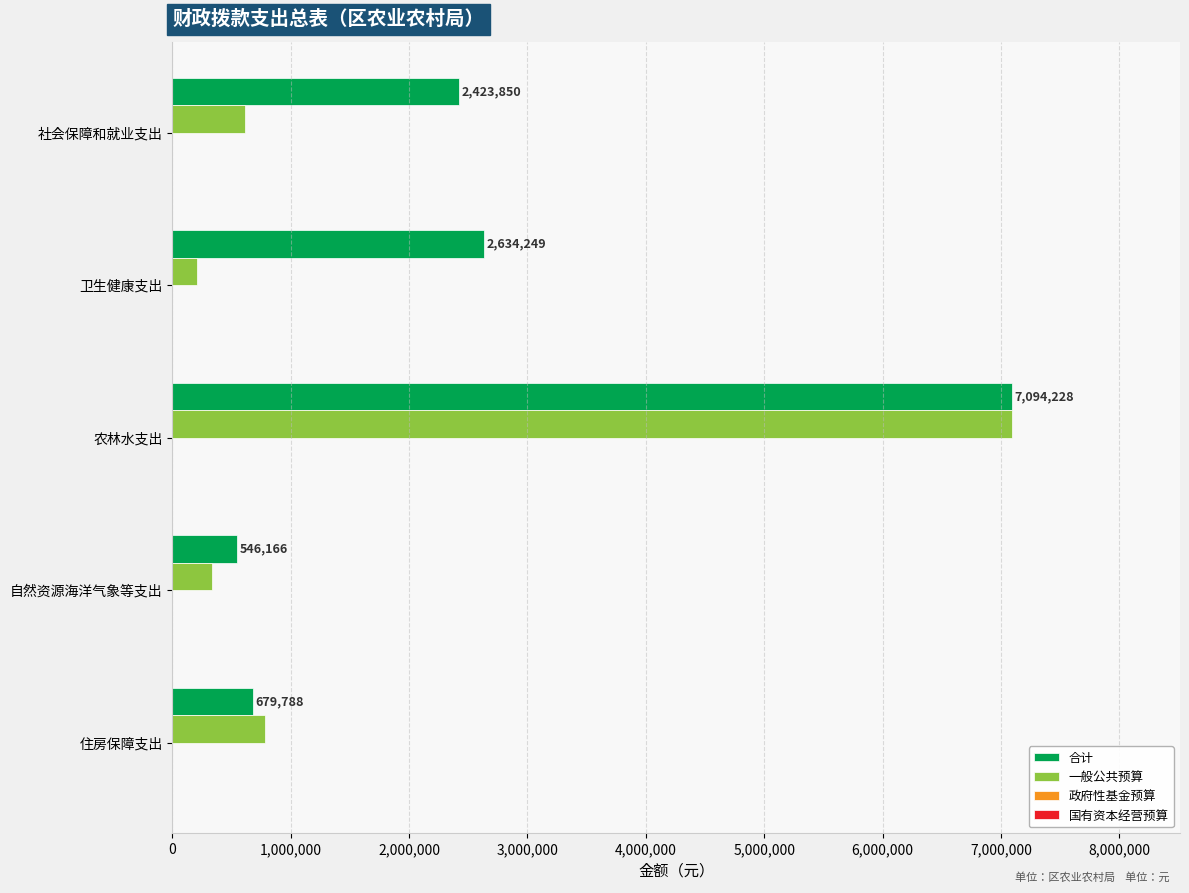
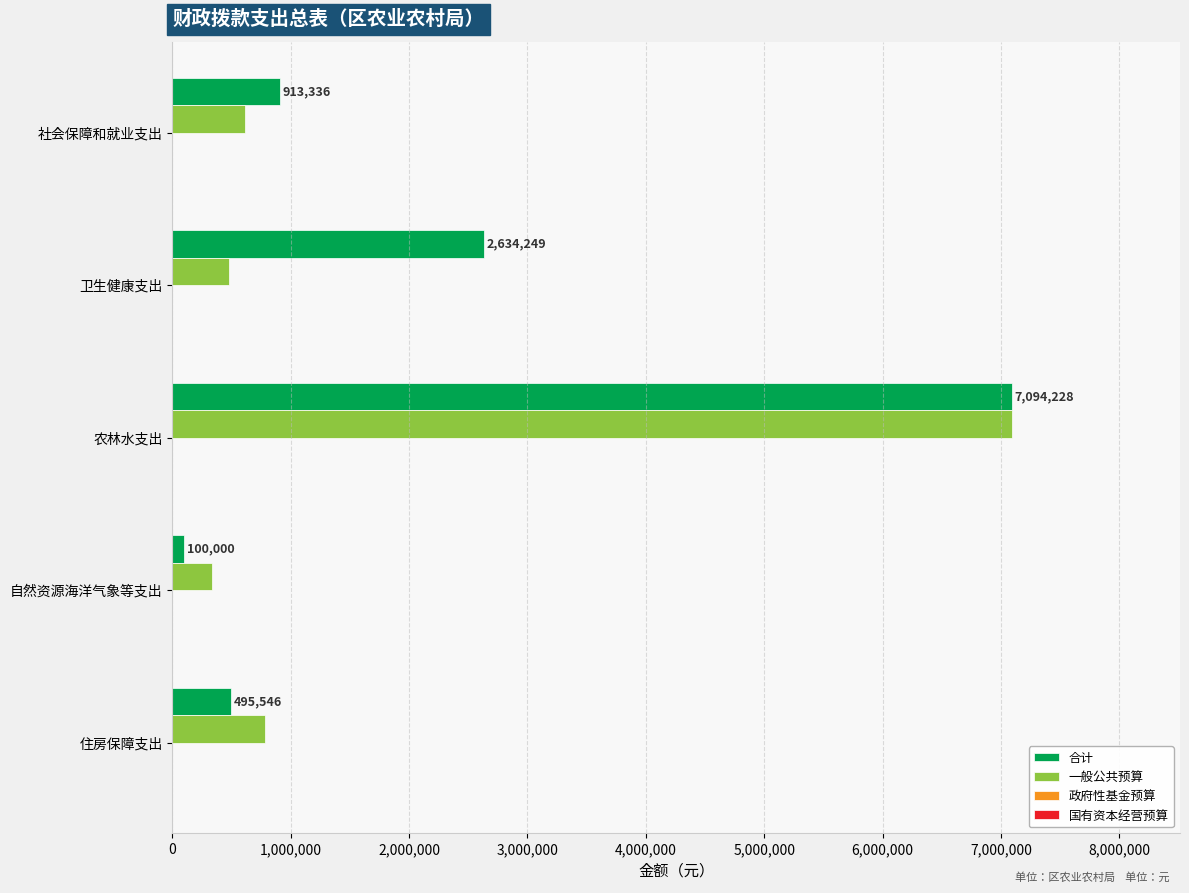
合计, 社会保障和就业支出: 2,423,850 -> 913,336
一般公共预算, 卫生健康支出: 210,000 -> 480,000
合计, 自然资源海洋气象等支出: 546,166 -> 100,000
合计, 住房保障支出: 679,788 -> 495,546
